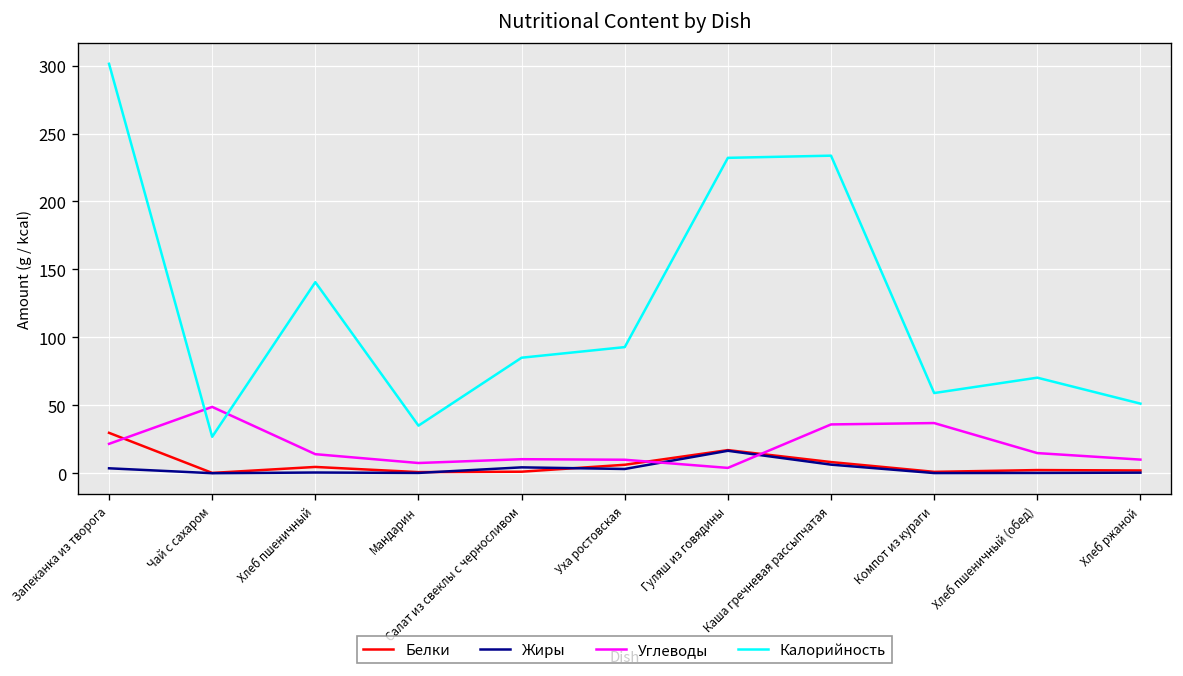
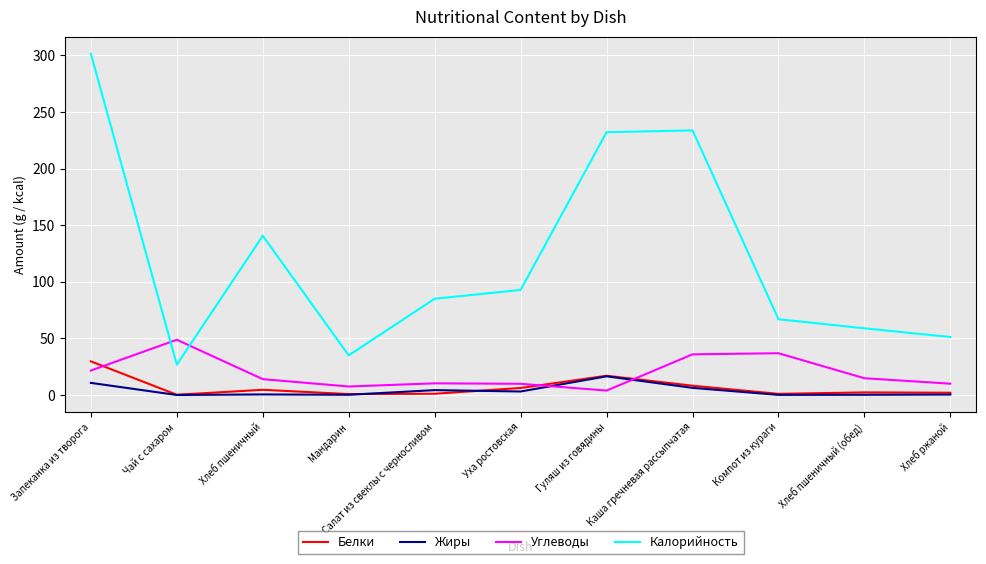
Жиры, Запеканка из творога: 4 -> 11
Калорийность, Компот из кураги: 59 -> 67
Калорийность, Хлеб пшеничный (обед): 70 -> 59
